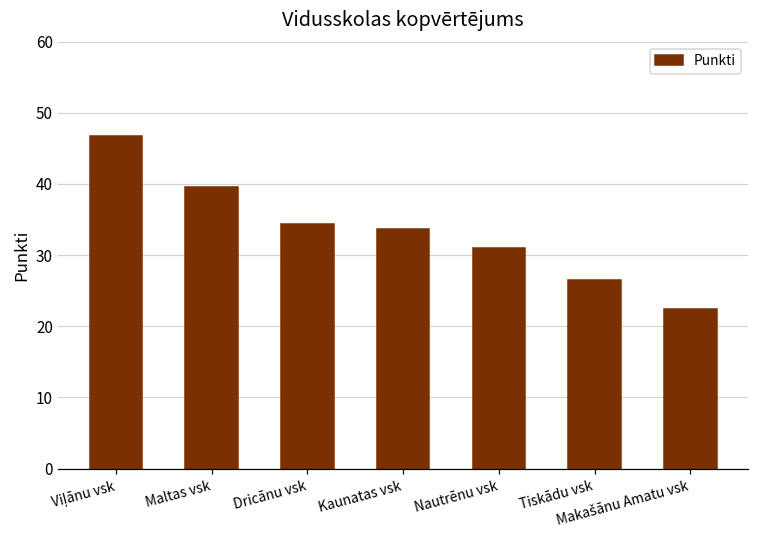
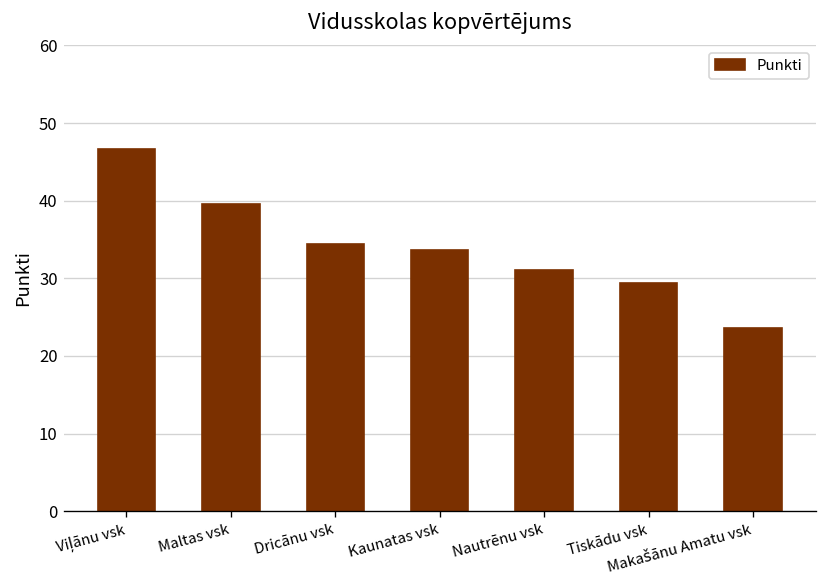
Tiskādu vsk: 27 -> 29
Makašānu Amatu vsk: 22 -> 24
